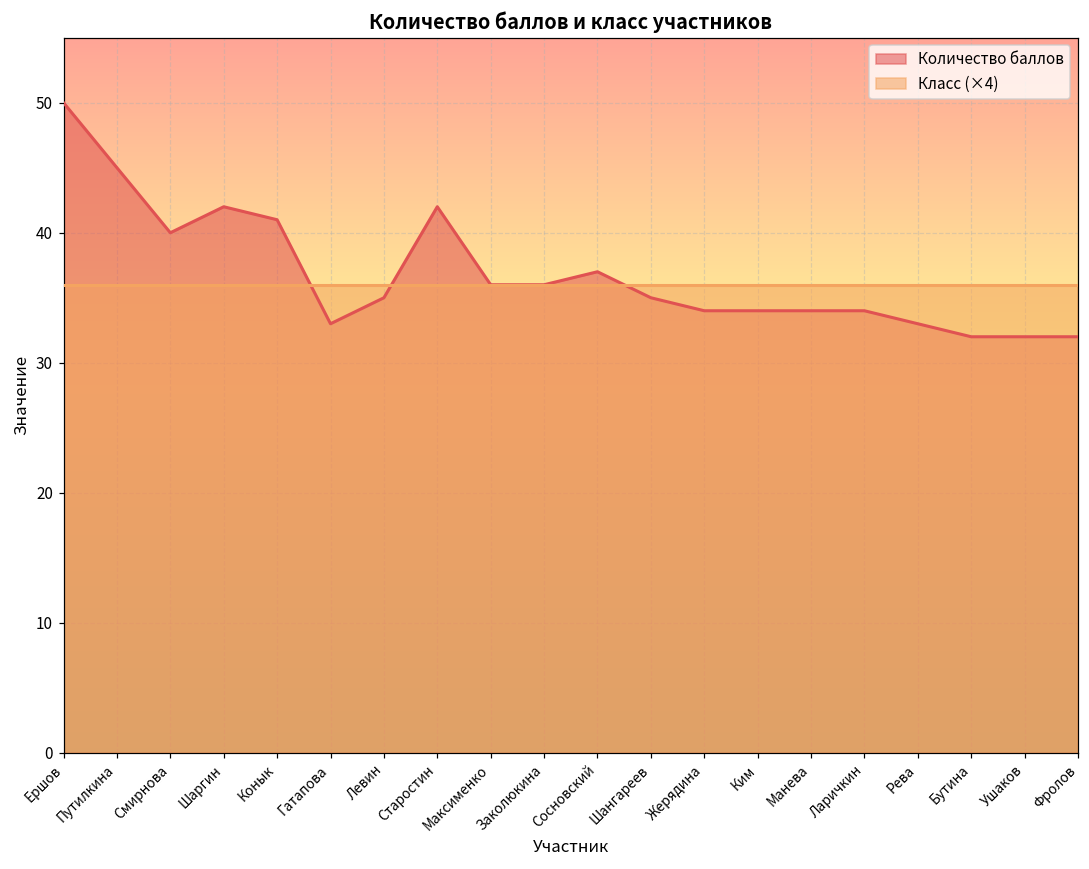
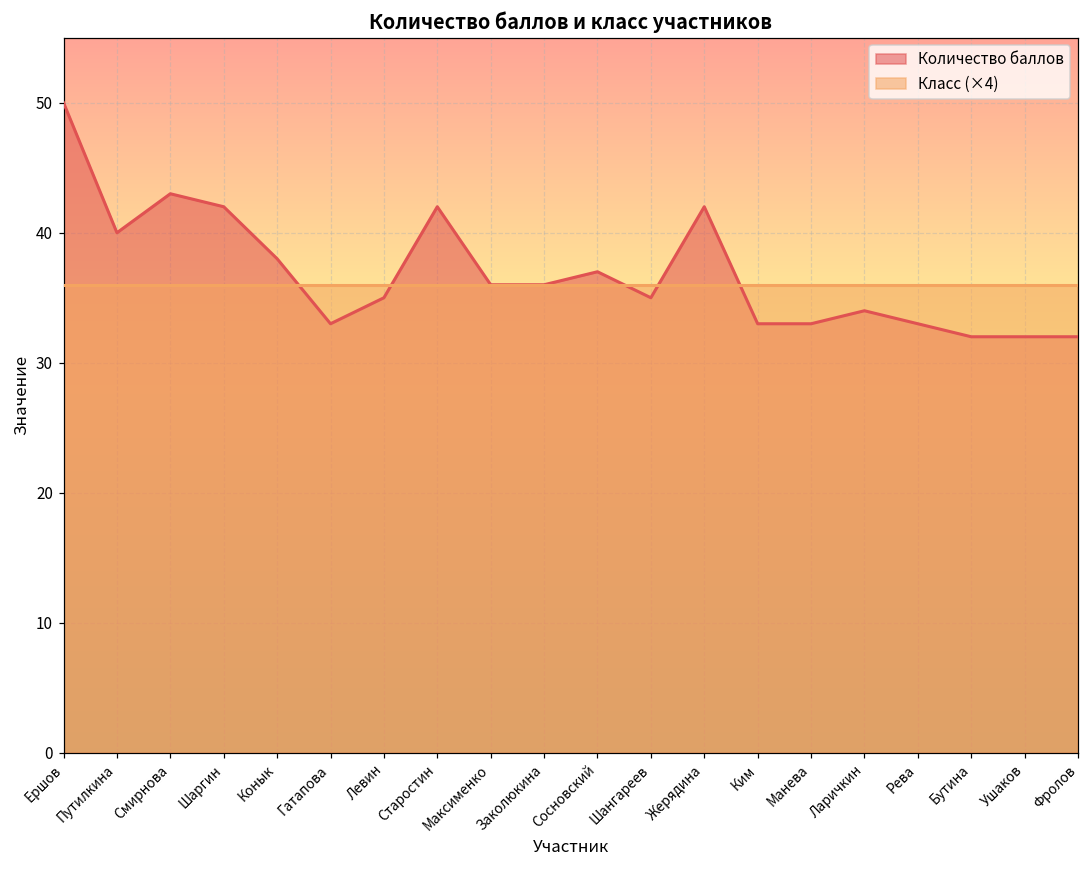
Количество баллов, Путилкина: 45 -> 40
Количество баллов, Смирнова: 40 -> 43
Количество баллов, Конык: 41 -> 38
Количество баллов, Жерядина: 34 -> 42
Количество баллов, Ким: 34 -> 33
Количество баллов, Манева: 34 -> 33
